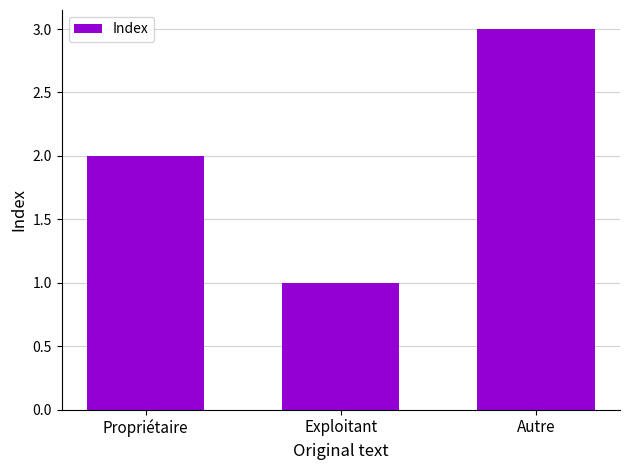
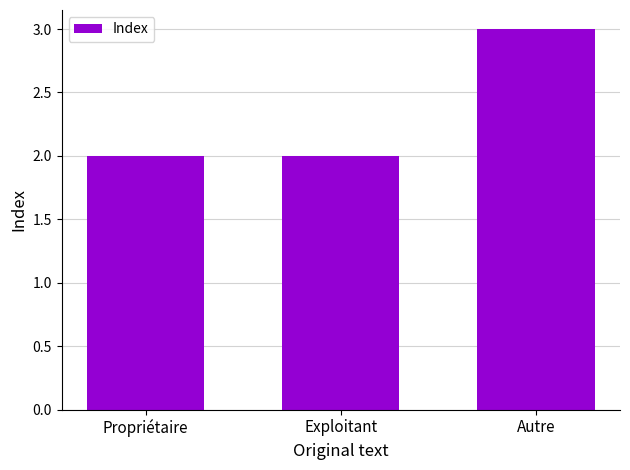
Exploitant: 1 -> 2
